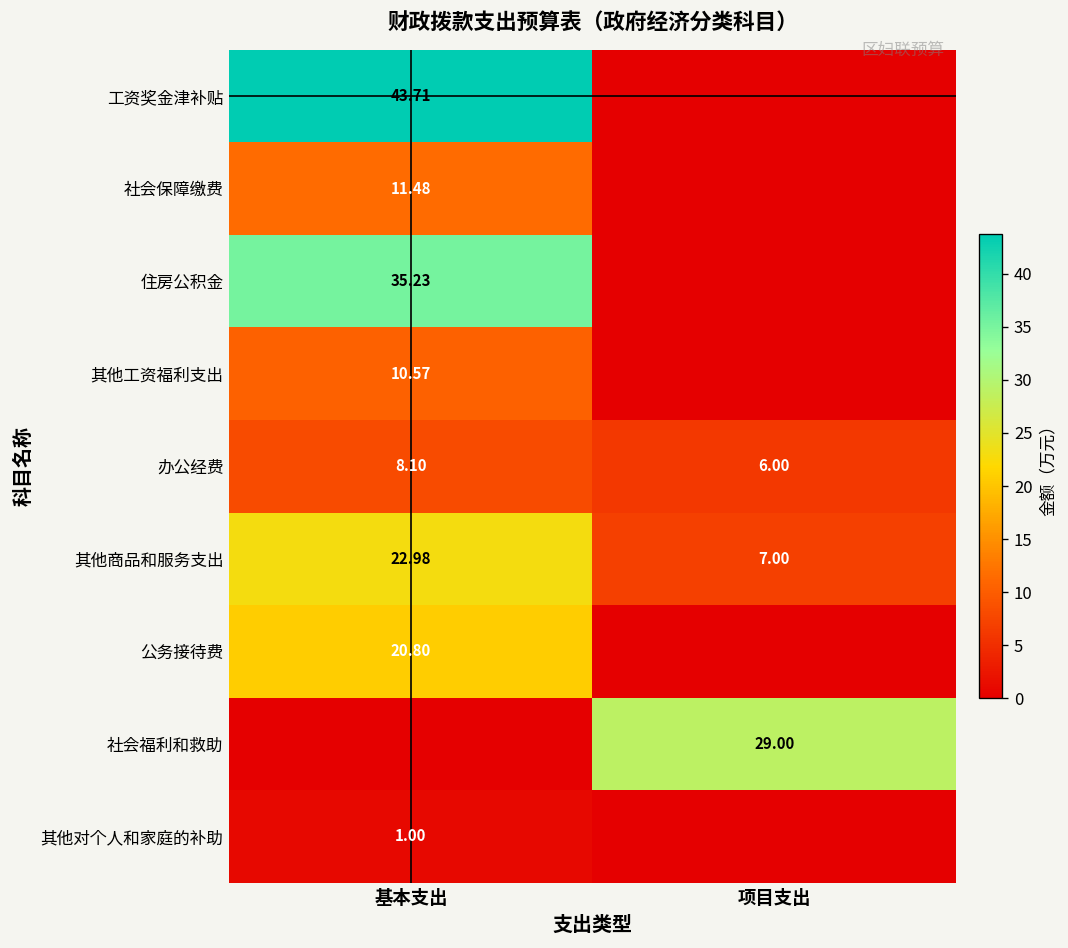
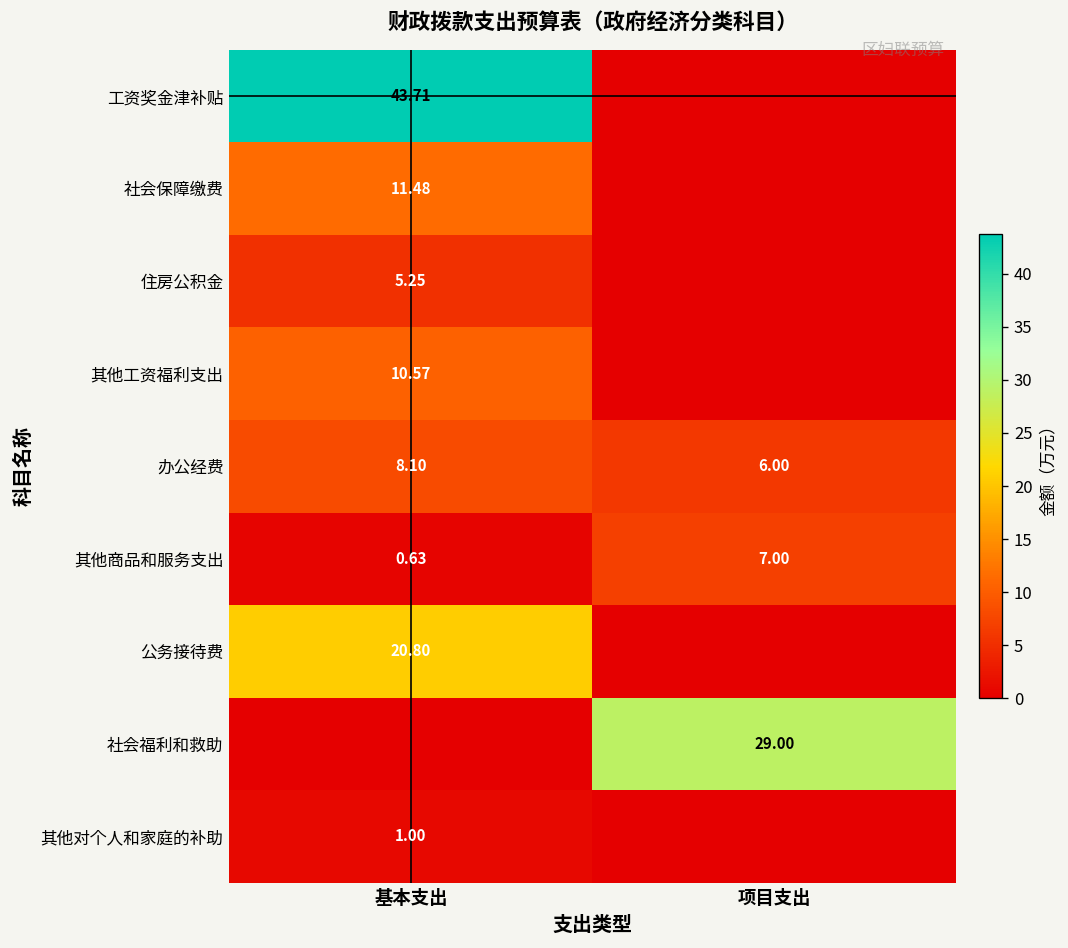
住房公积金, 基本支出: 35.23 -> 5.25
其他商品和服务支出, 基本支出: 22.98 -> 0.63
